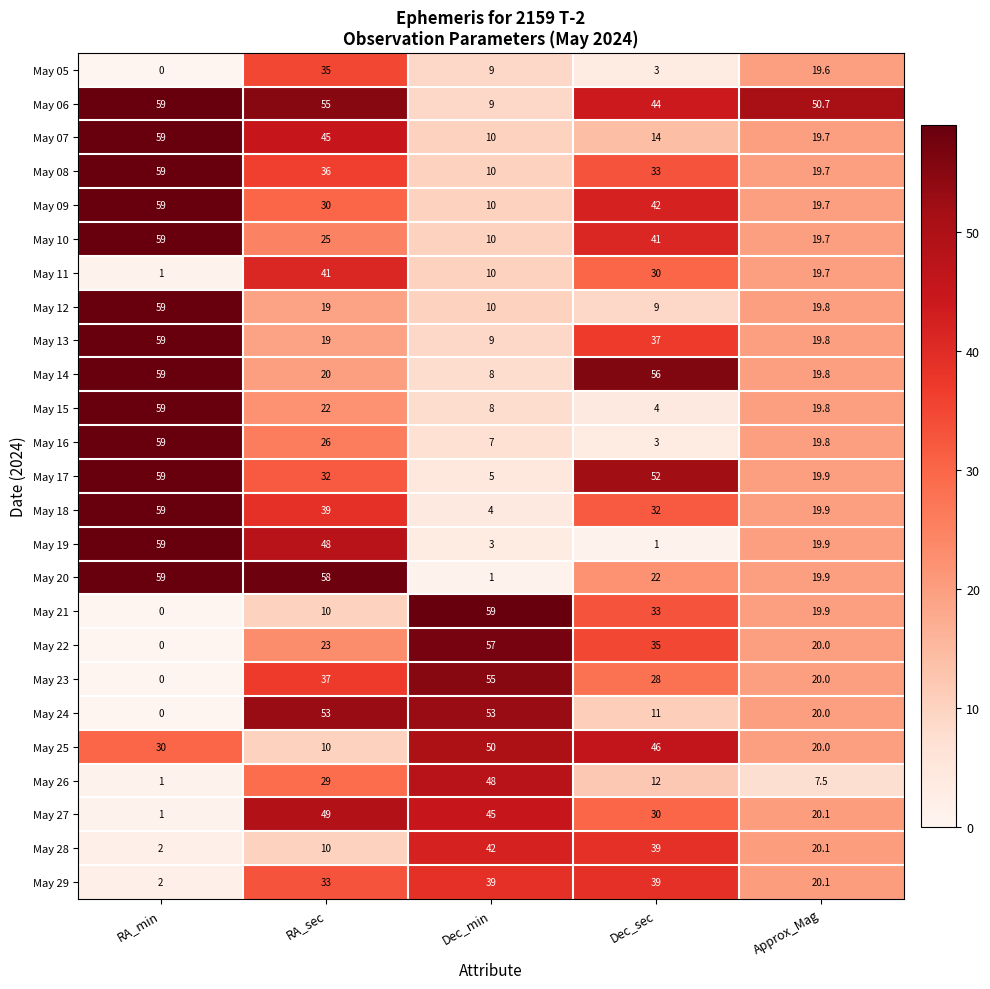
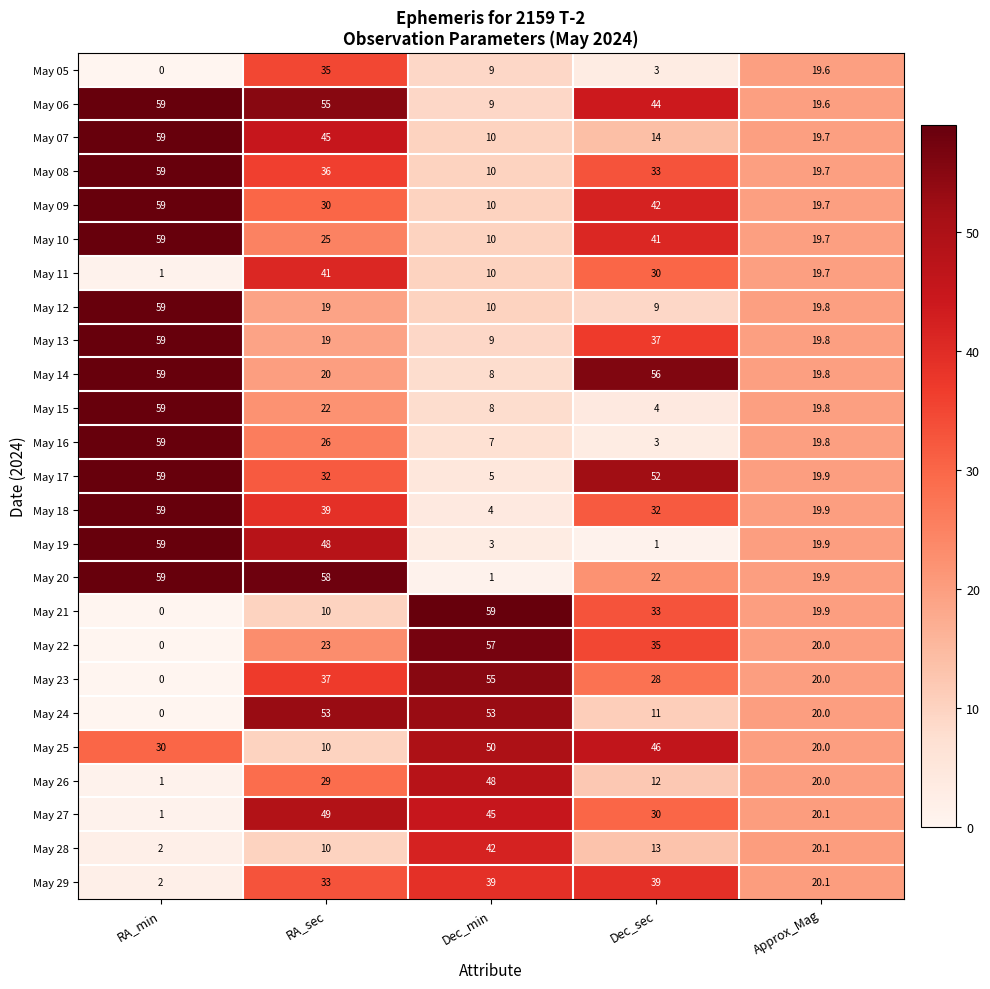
May 06, Approx_Mag: 50.7 -> 19.6
May 26, Approx_Mag: 7.5 -> 20.0
May 28, Dec_sec: 39 -> 13
